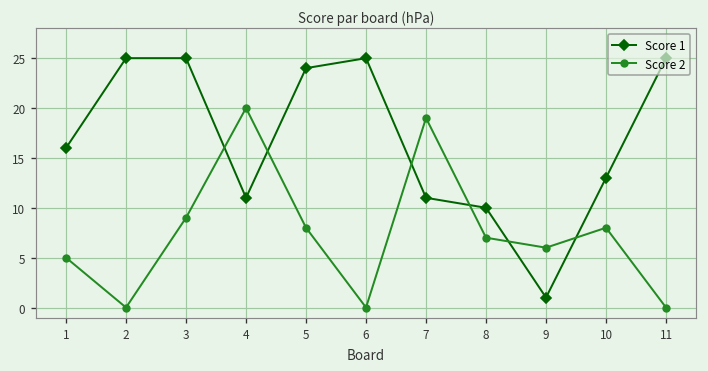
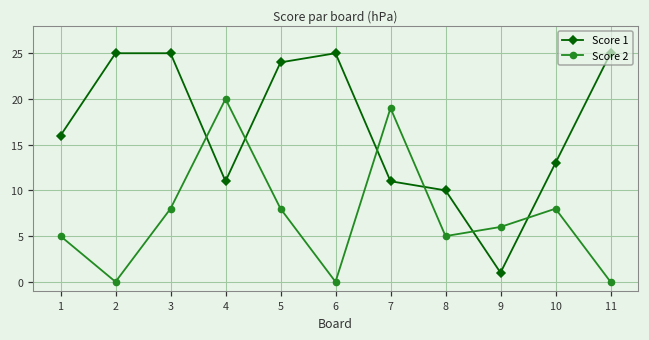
Score 2, 3: 9 -> 8
Score 2, 8: 7 -> 5
